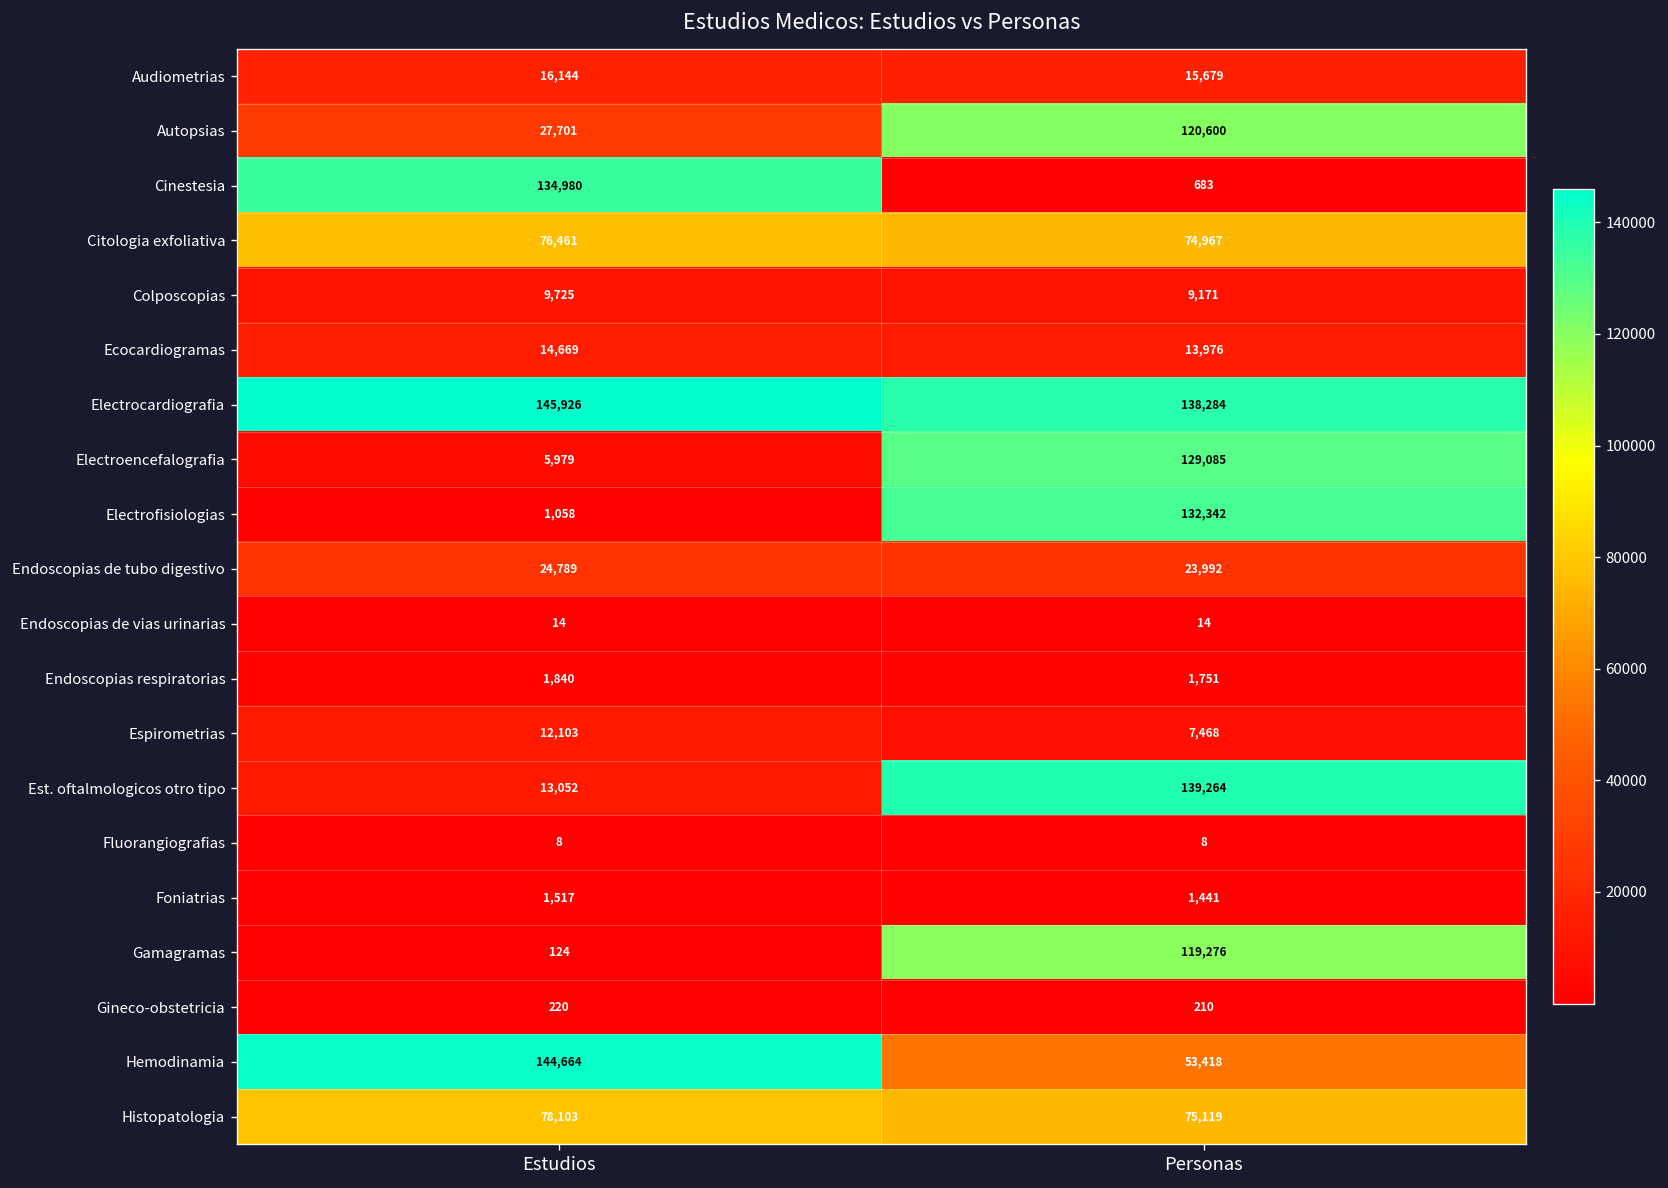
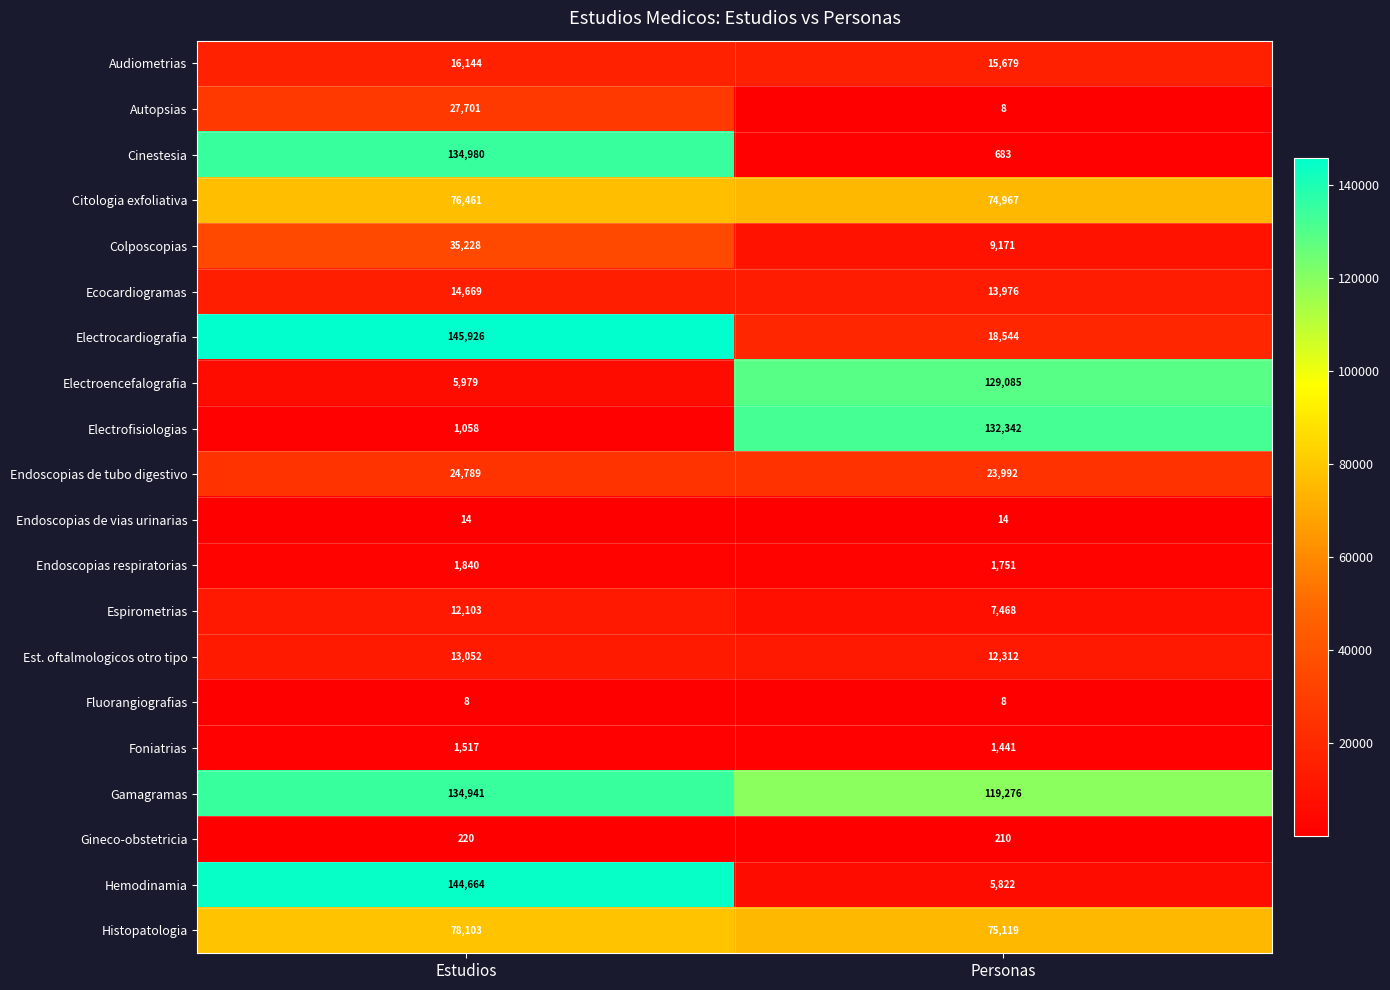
Autopsias, Personas: 120,600 -> 8
Colposcopias, Estudios: 9,725 -> 35,228
Electrocardiografia, Personas: 138,284 -> 18,544
Est. oftalmologicos otro tipo, Personas: 139,264 -> 12,312
Gamagramas, Estudios: 124 -> 134,941
Hemodinamia, Personas: 53,418 -> 5,822
